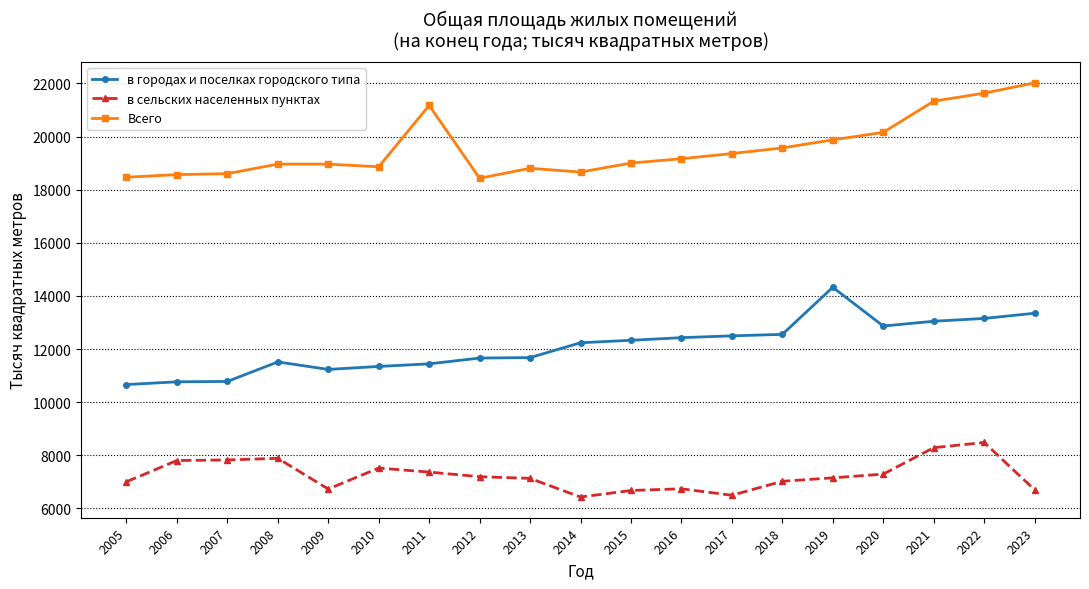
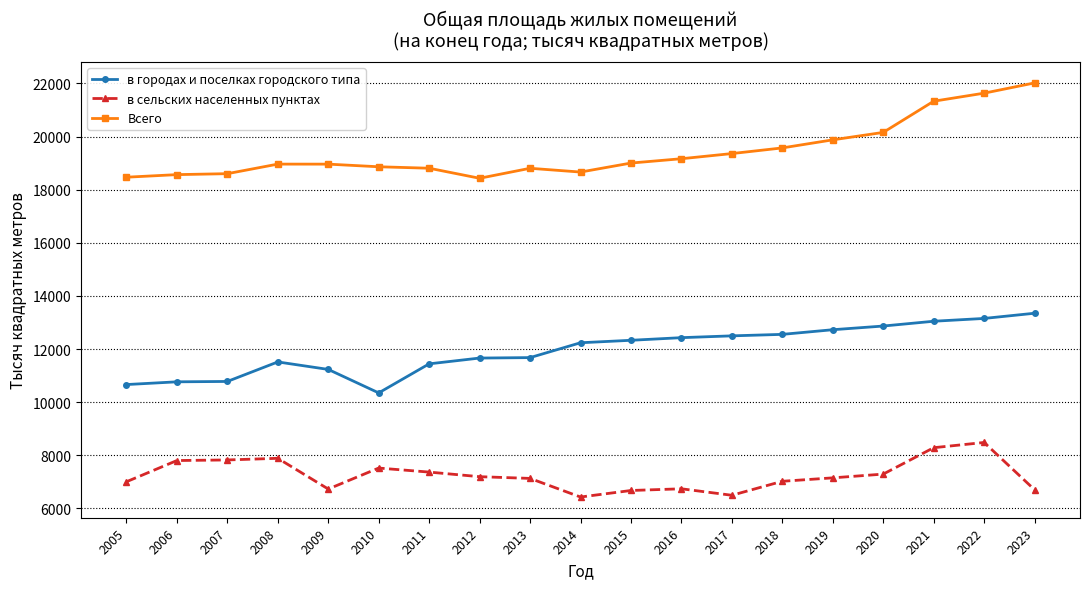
в городах и поселках городского типа, 2010: 11300 -> 10300
Всего, 2011: 21200 -> 18800
в городах и поселках городского типа, 2019: 14300 -> 12700
